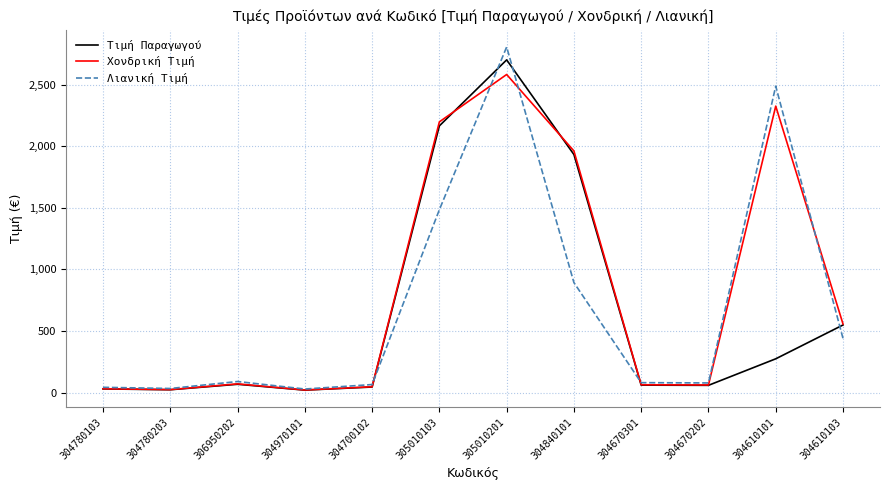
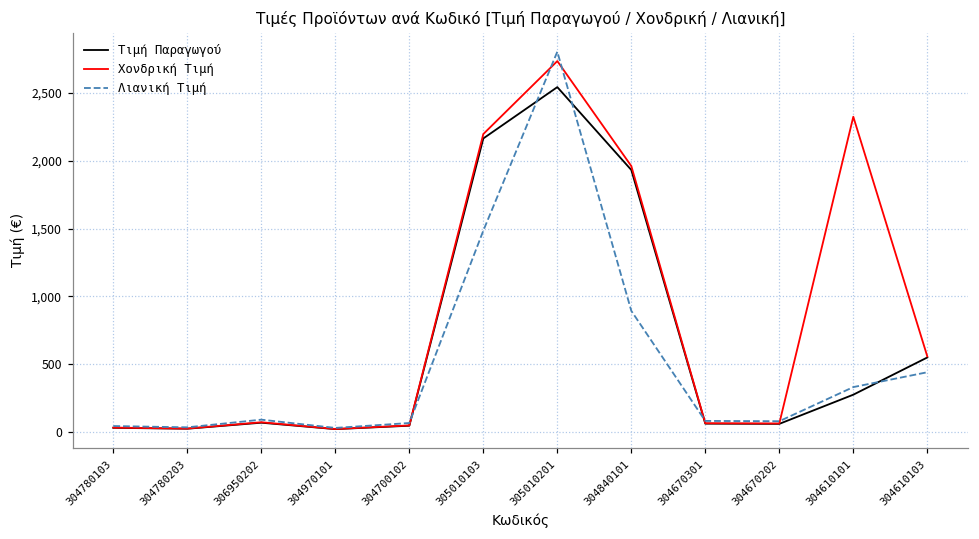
Τιμή Παραγωγού, 305010201: 2,700 -> 2,540
Χονδρική Τιμή, 305010201: 2,580 -> 2,740
Λιανική Τιμή, 304610101: 2,490 -> 330
